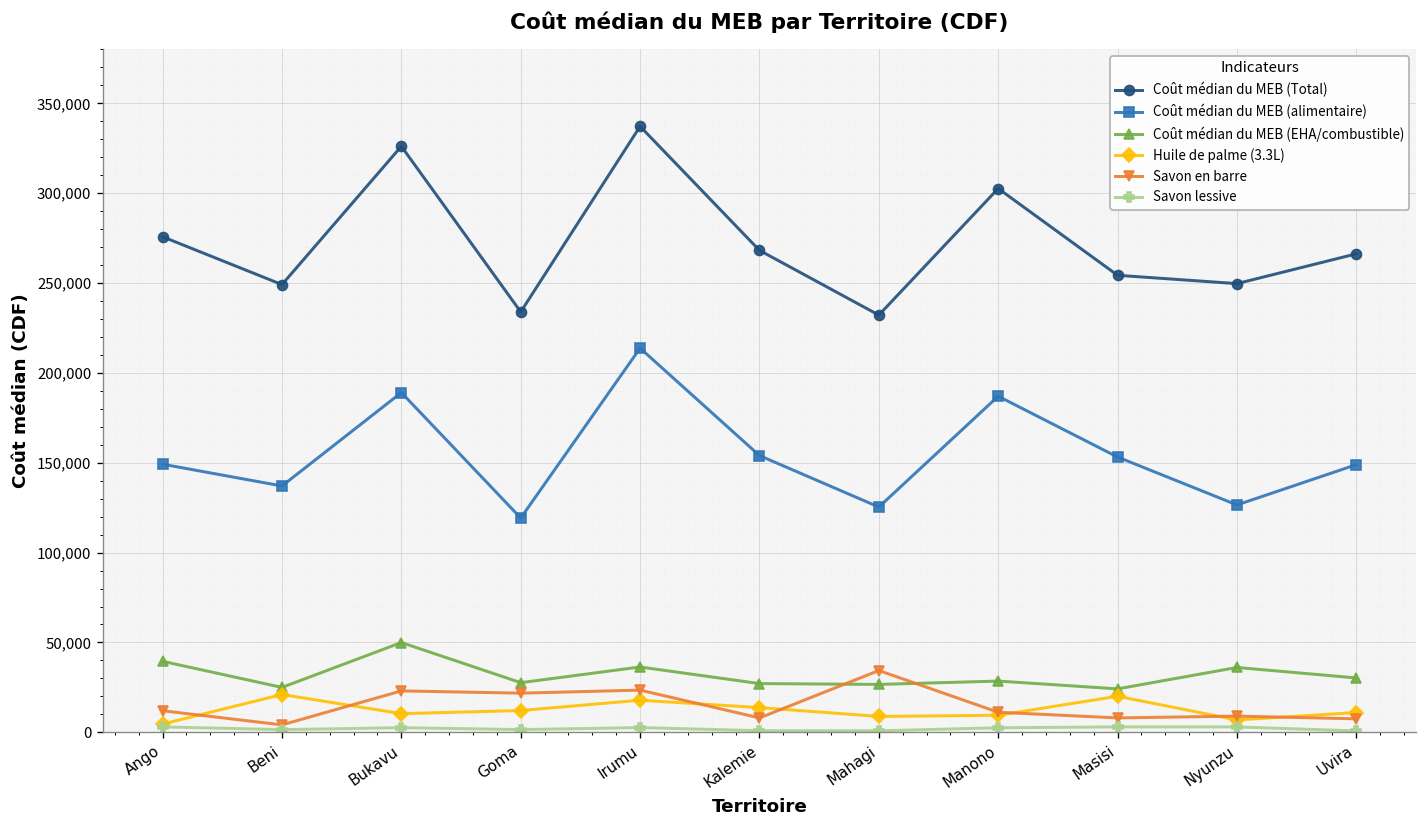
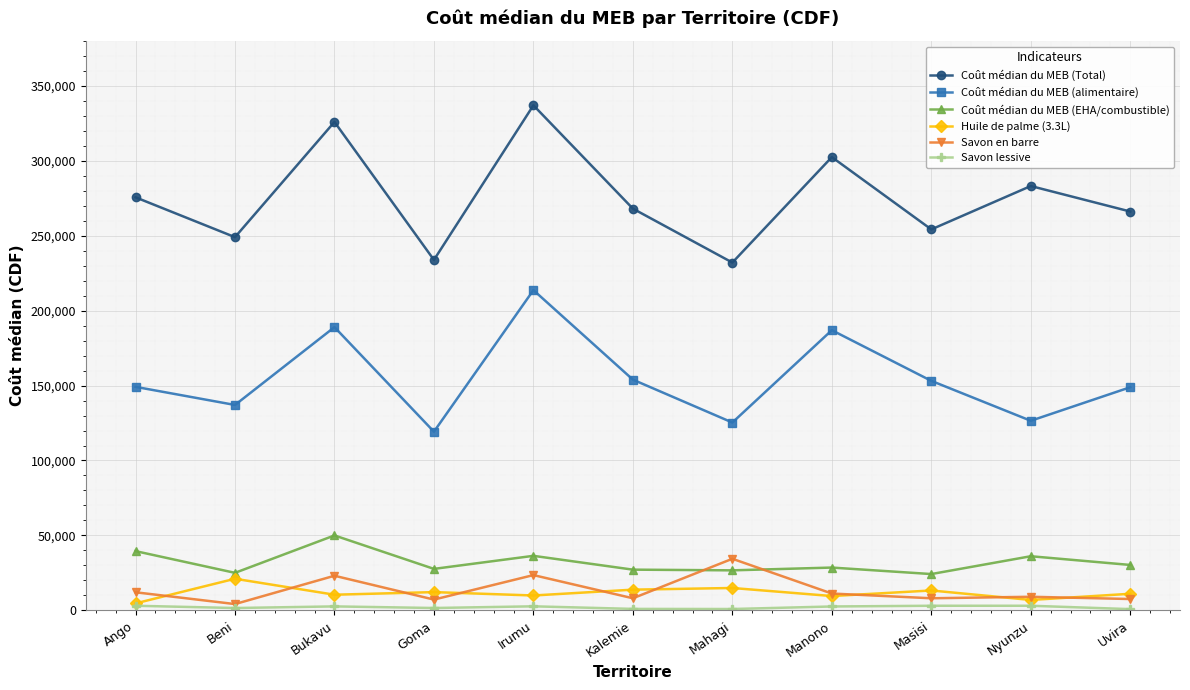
Savon en barre, Goma: 22,000 -> 7,000
Huile de palme (3.3L), Irumu: 18,000 -> 10,000
Huile de palme (3.3L), Mahagi: 9,000 -> 15,000
Huile de palme (3.3L), Masisi: 20,000 -> 13,000
Coût médian du MEB (Total), Nyunzu: 250,000 -> 283,000
